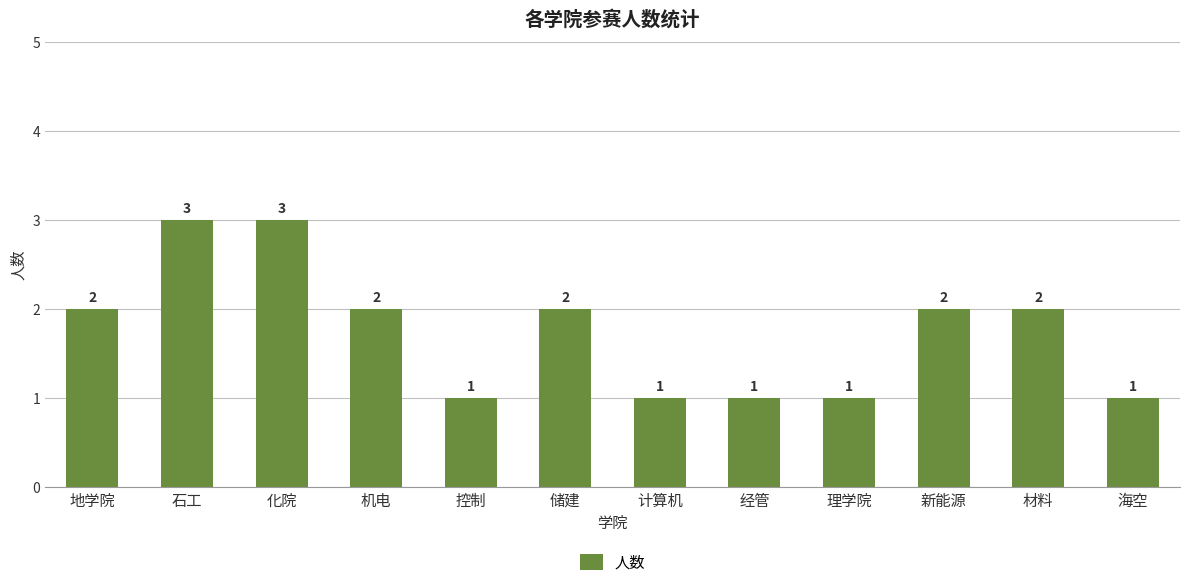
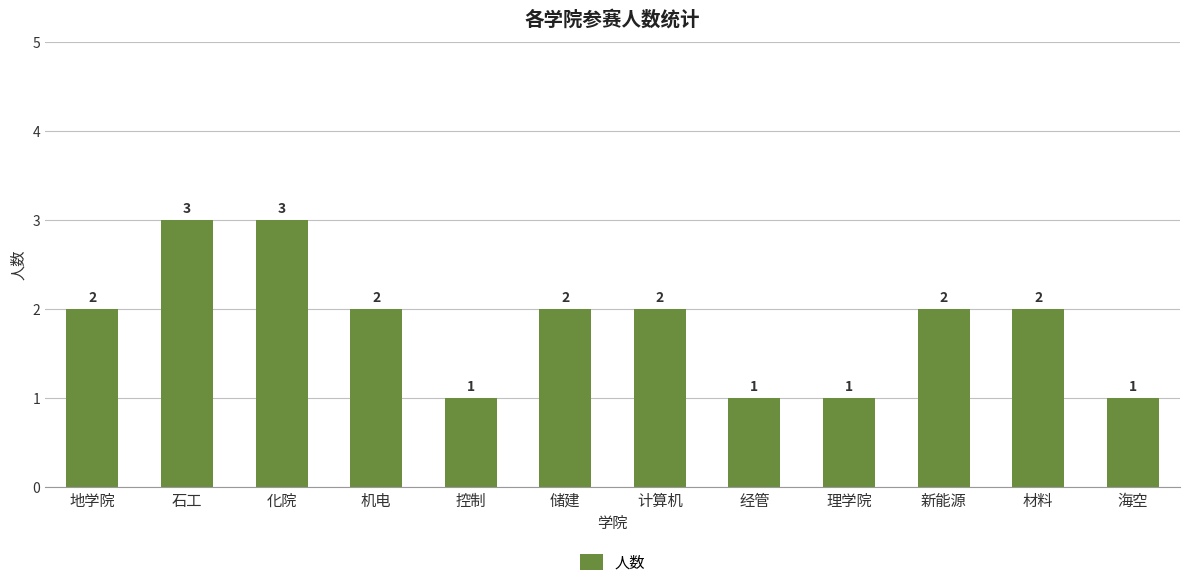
计算机: 1 -> 2
